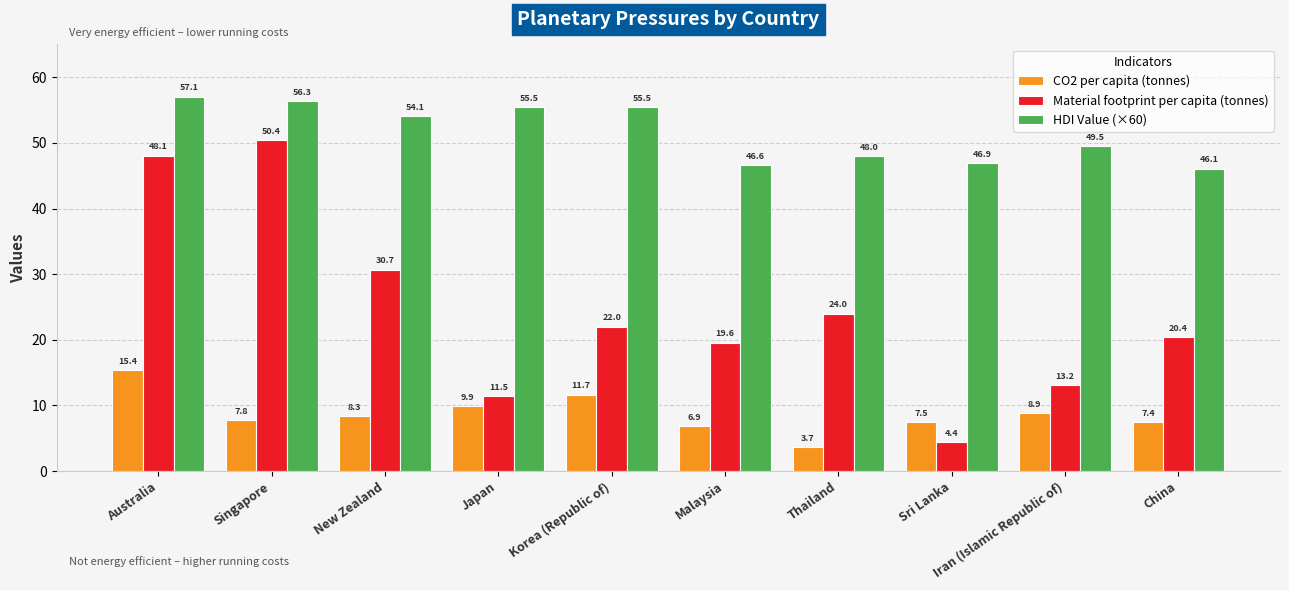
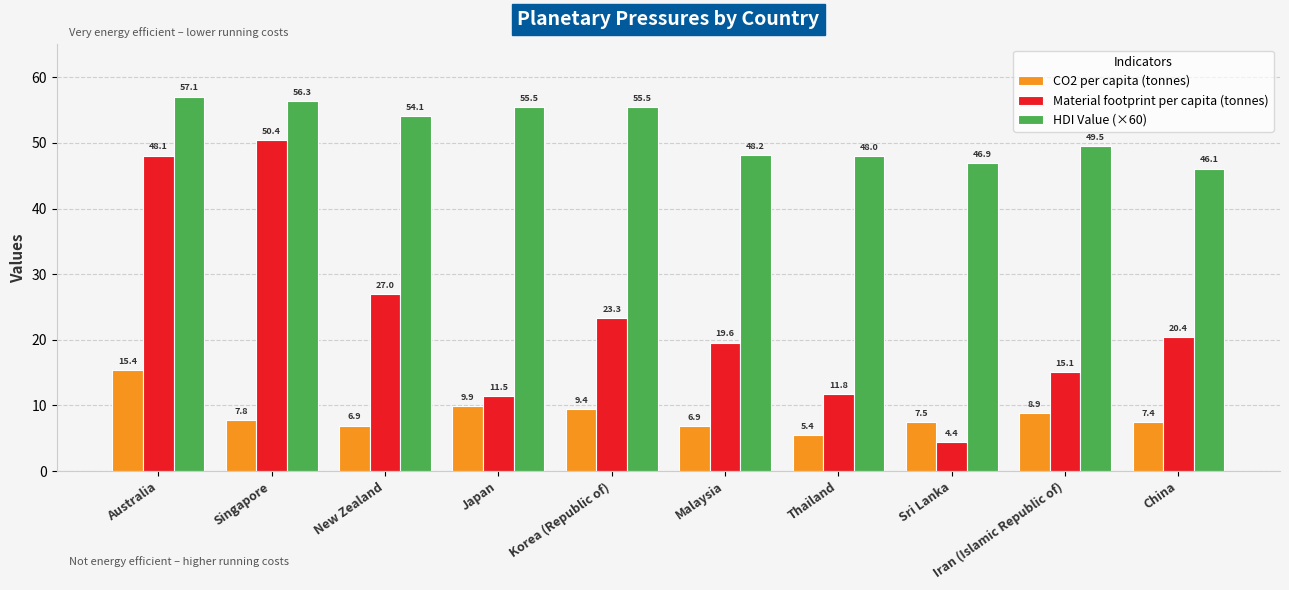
CO2 per capita (tonnes), New Zealand: 8.3 -> 6.9
Material footprint per capita (tonnes), New Zealand: 30.7 -> 27.0
CO2 per capita (tonnes), Korea (Republic of): 11.7 -> 9.4
Material footprint per capita (tonnes), Korea (Republic of): 22.0 -> 23.3
HDI Value (×60), Malaysia: 46.6 -> 48.2
CO2 per capita (tonnes), Thailand: 3.7 -> 5.4
Material footprint per capita (tonnes), Thailand: 24.0 -> 11.8
Material footprint per capita (tonnes), Iran (Islamic Republic of): 13.2 -> 15.1
